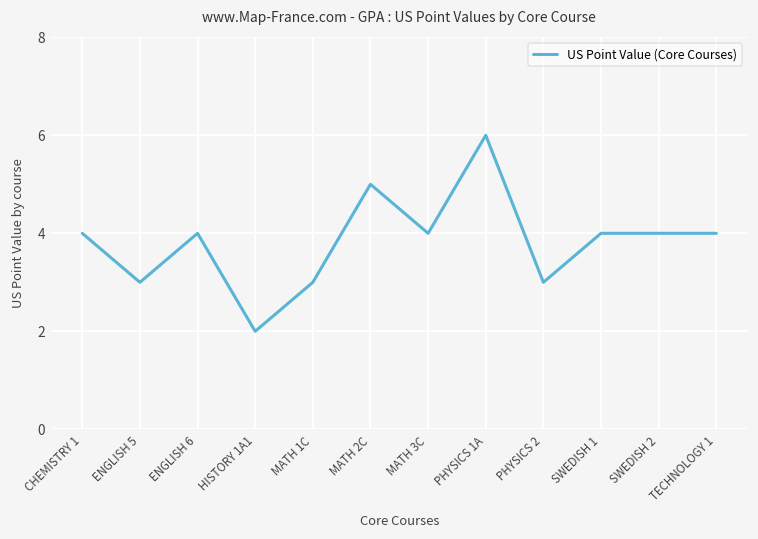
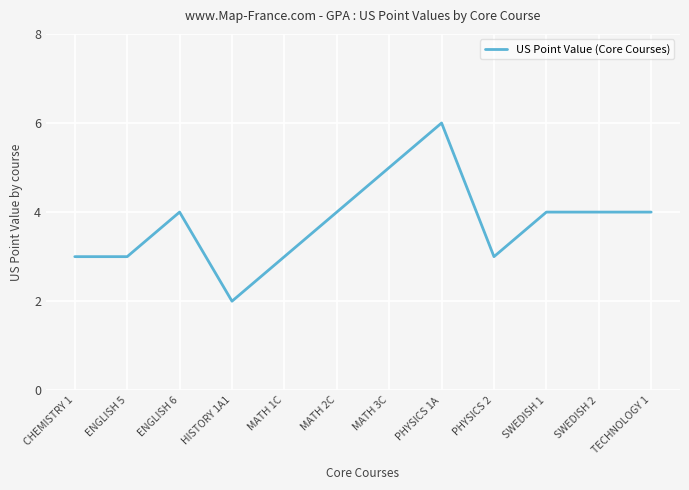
CHEMISTRY 1: 4 -> 3
MATH 2C: 5 -> 4
MATH 3C: 4 -> 5
